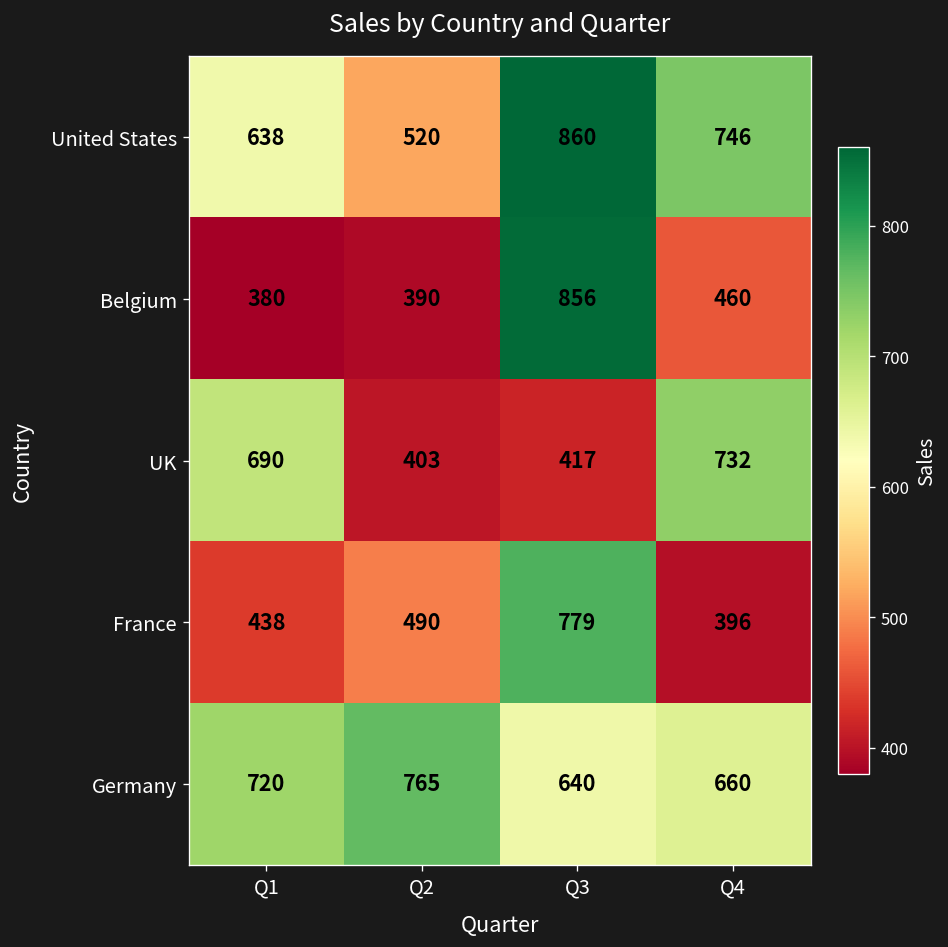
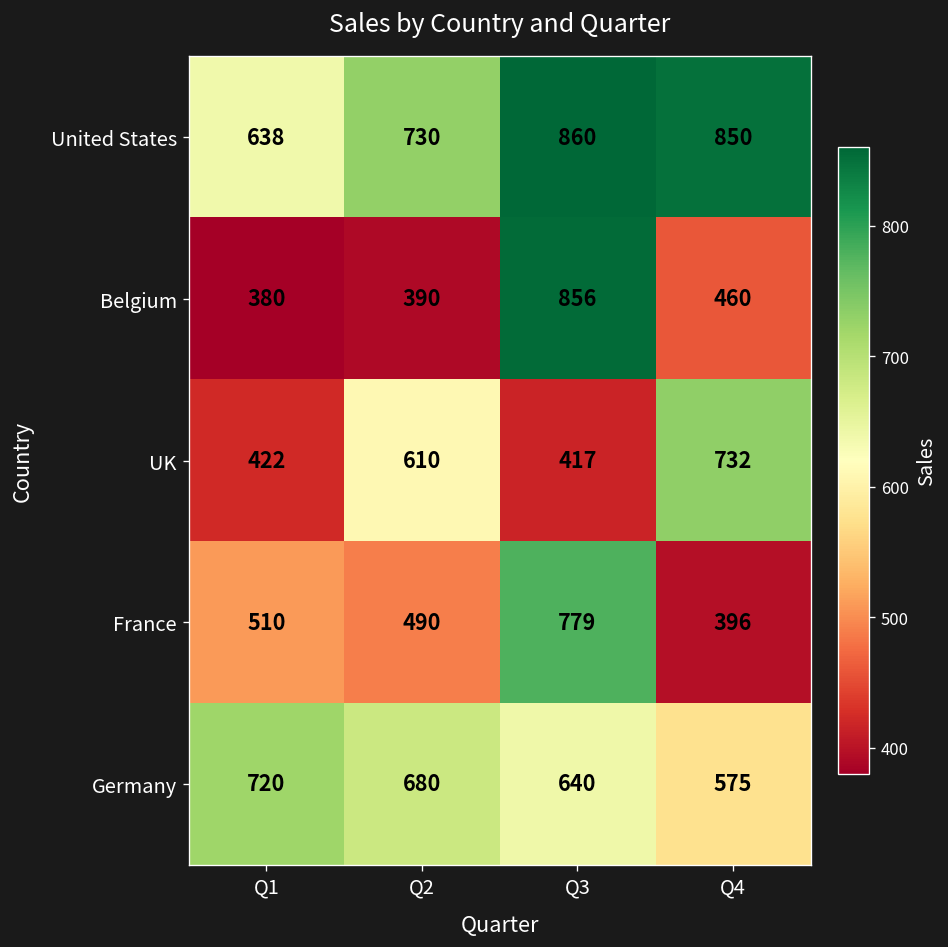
United States, Q2: 520 -> 730
United States, Q4: 746 -> 850
UK, Q1: 690 -> 422
UK, Q2: 403 -> 610
France, Q1: 438 -> 510
Germany, Q2: 765 -> 680
Germany, Q4: 660 -> 575
